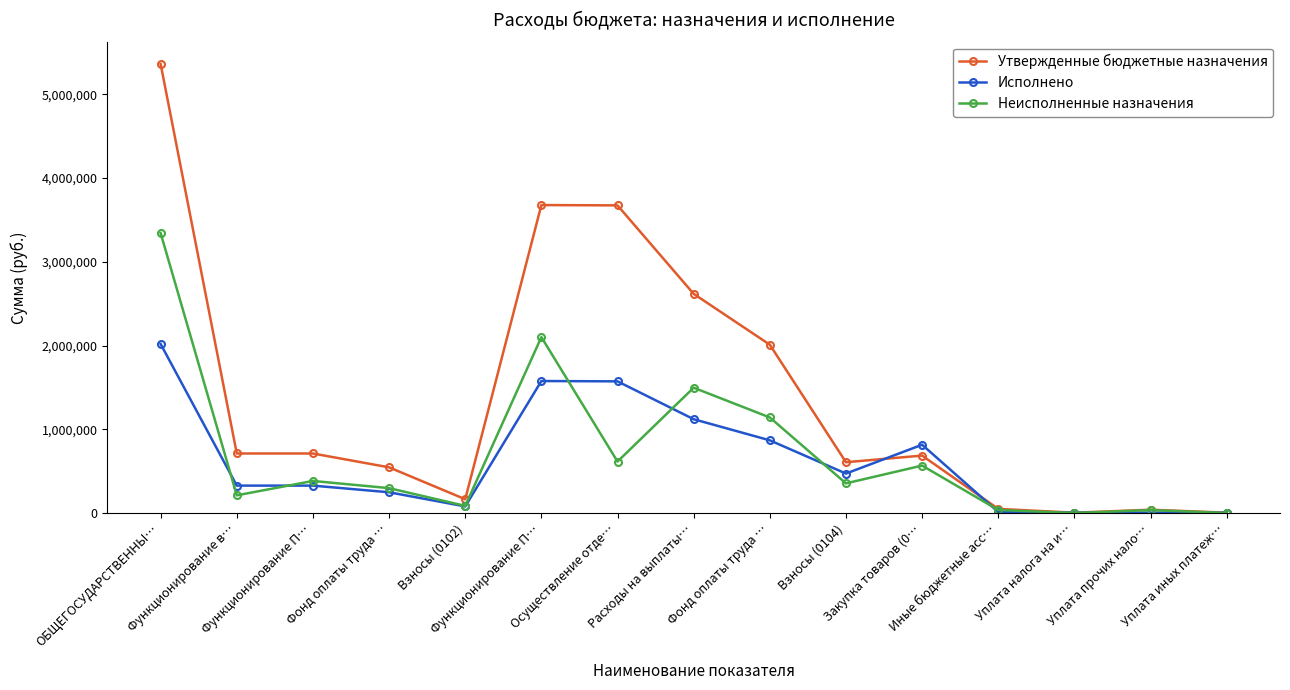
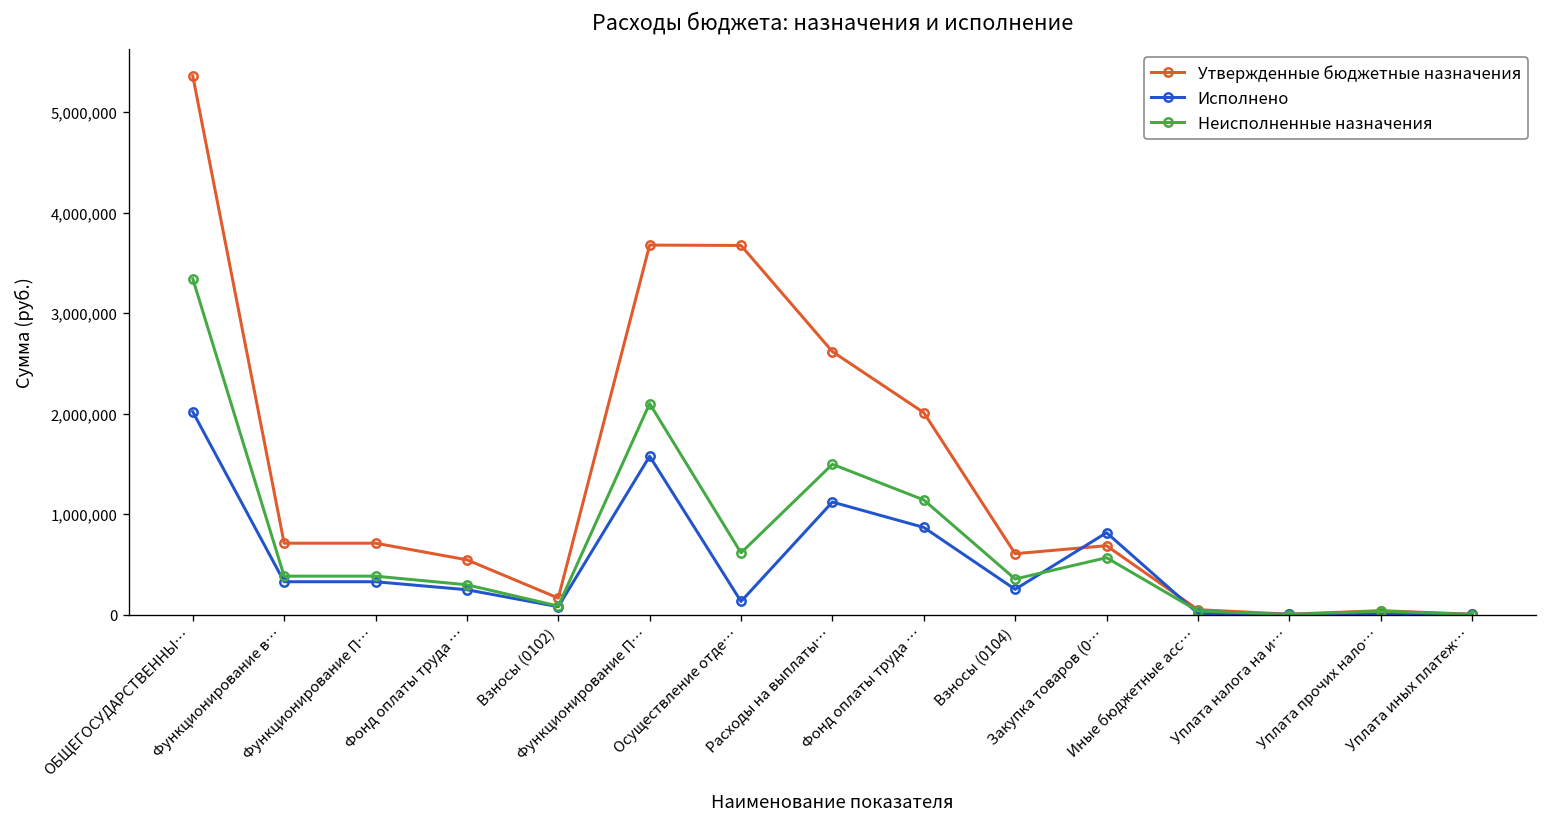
Неисполненные назначения, Функционирование в…: 200,000 -> 400,000
Исполнено, Осуществление отде…: 1,600,000 -> 100,000
Исполнено, Взносы (0104): 500,000 -> 300,000
